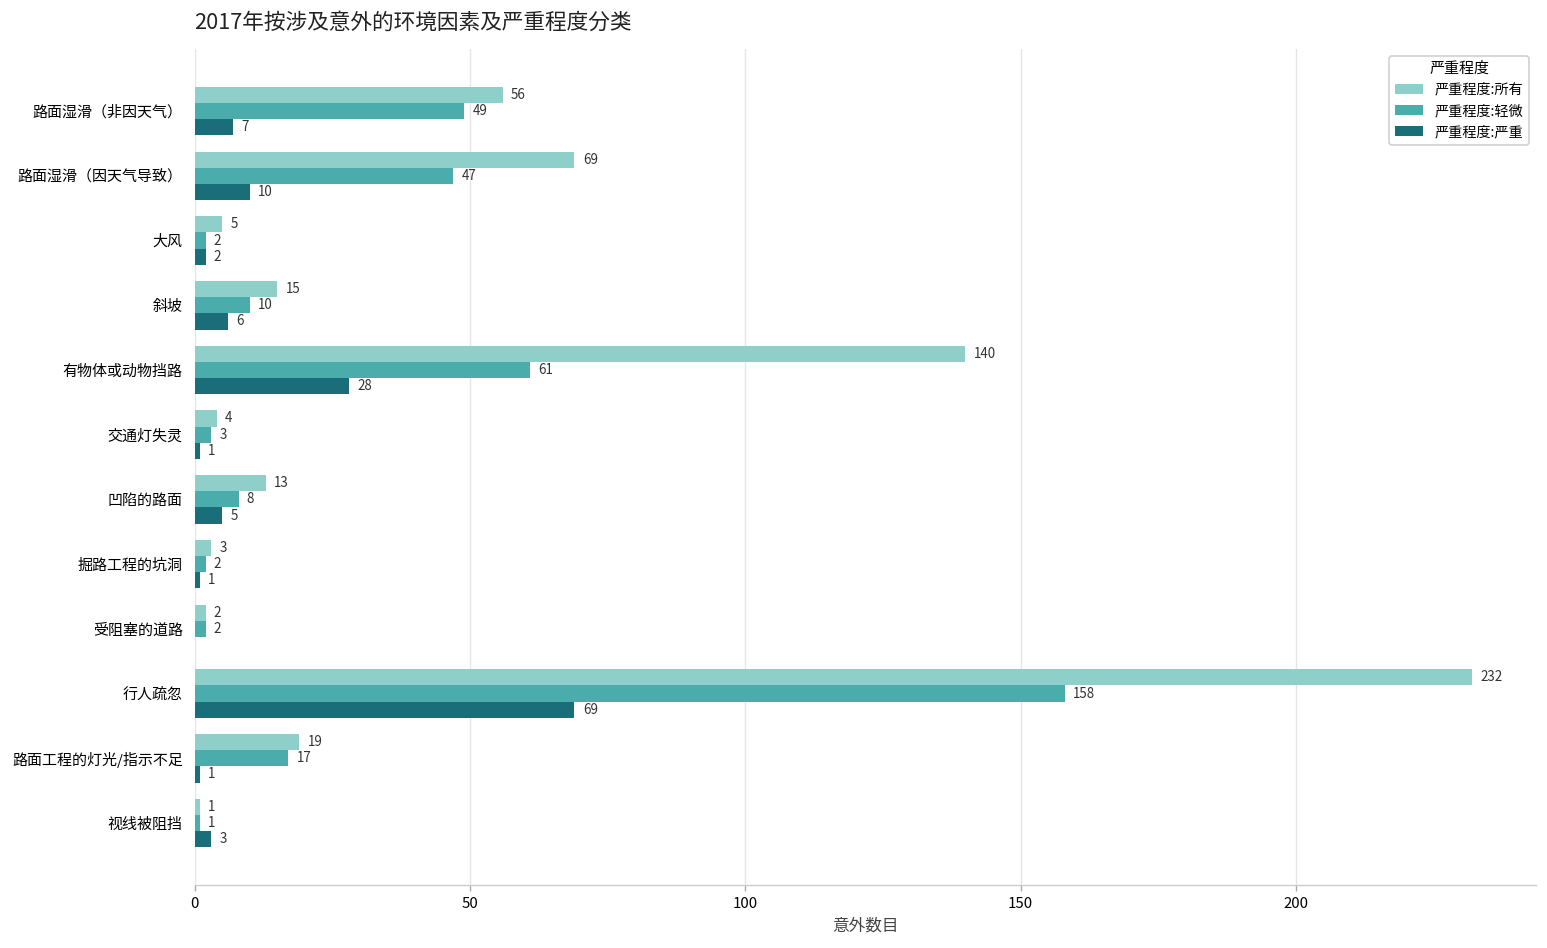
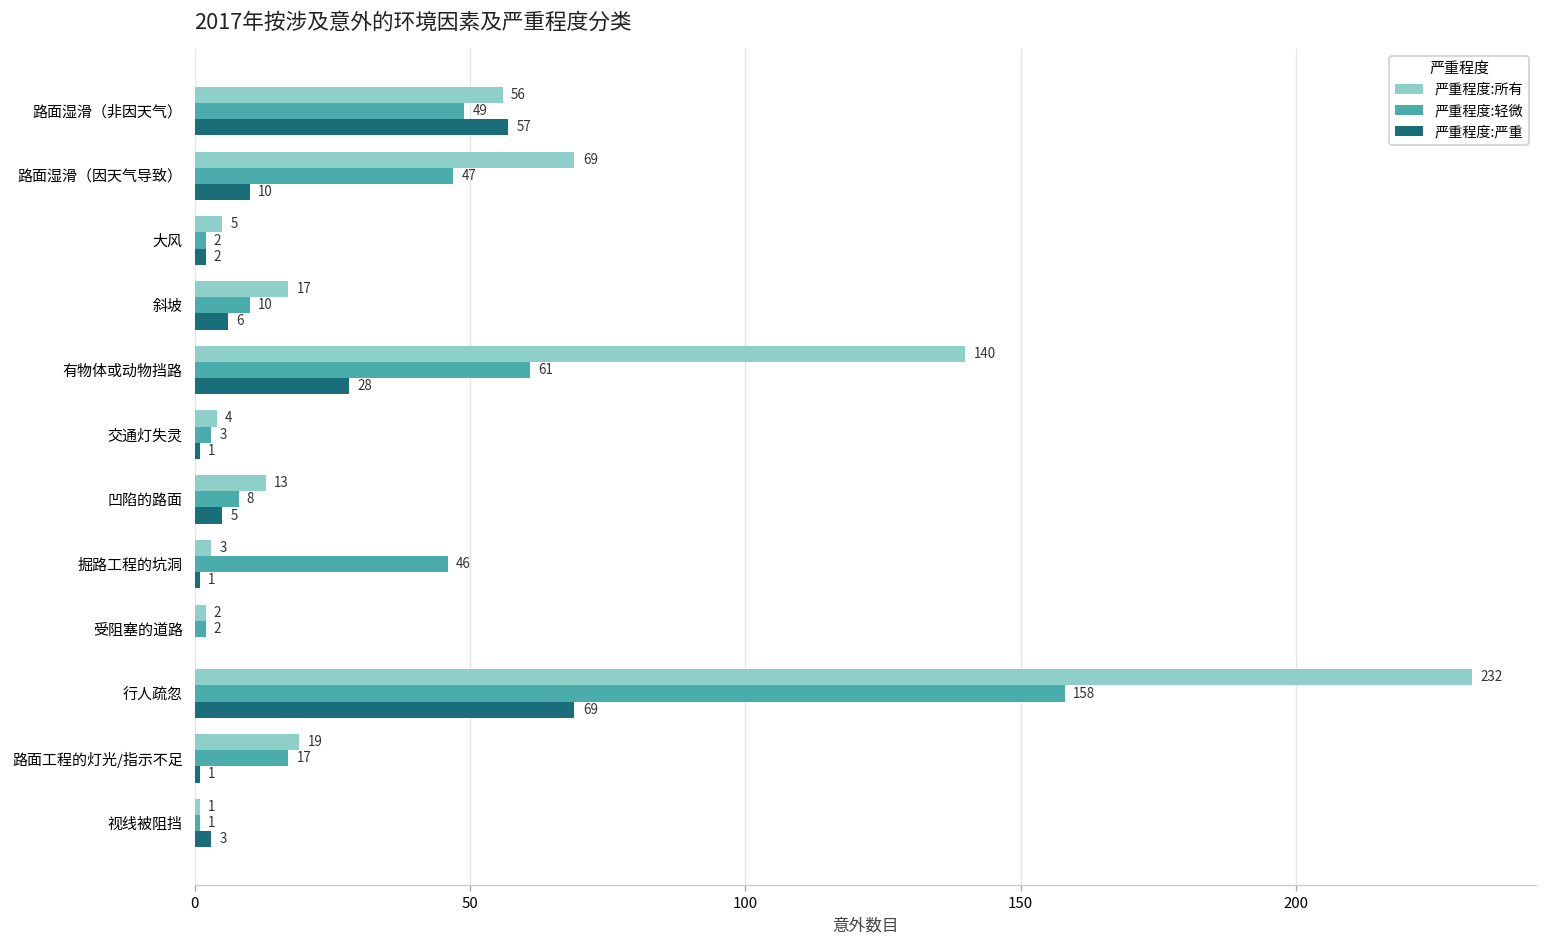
严重程度:严重, 路面湿滑（非因天气）: 7 -> 57
严重程度:所有, 斜坡: 15 -> 17
严重程度:轻微, 掘路工程的坑洞: 2 -> 46
